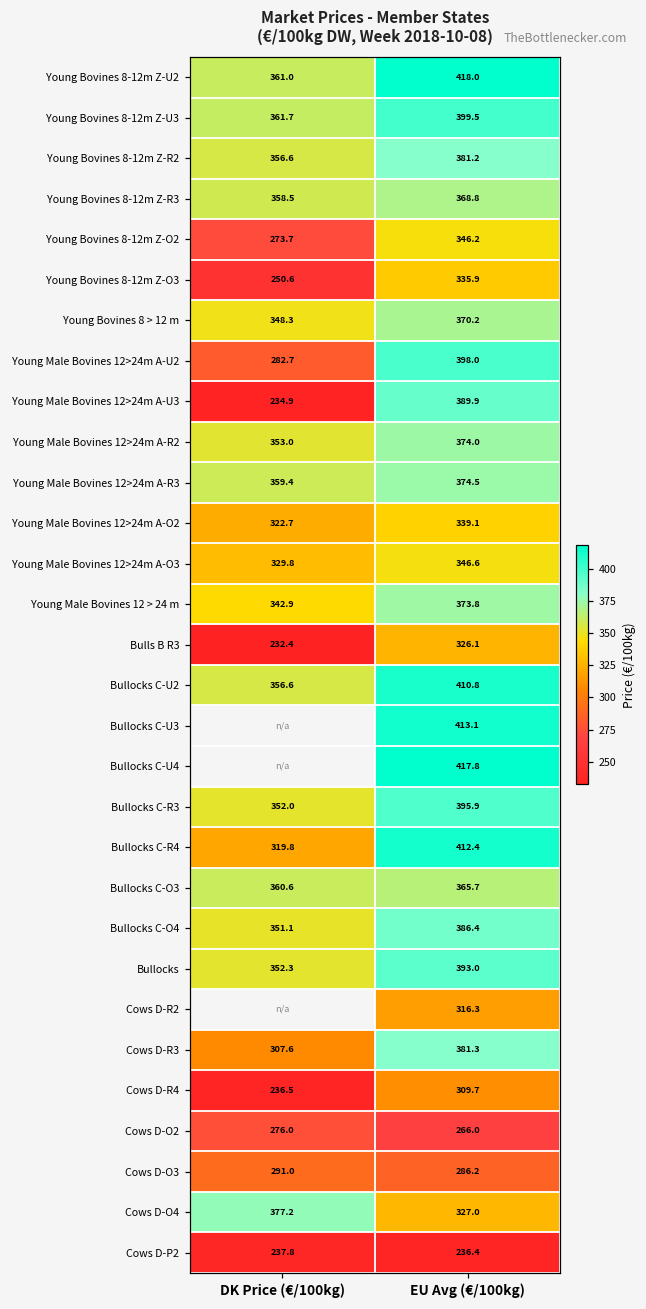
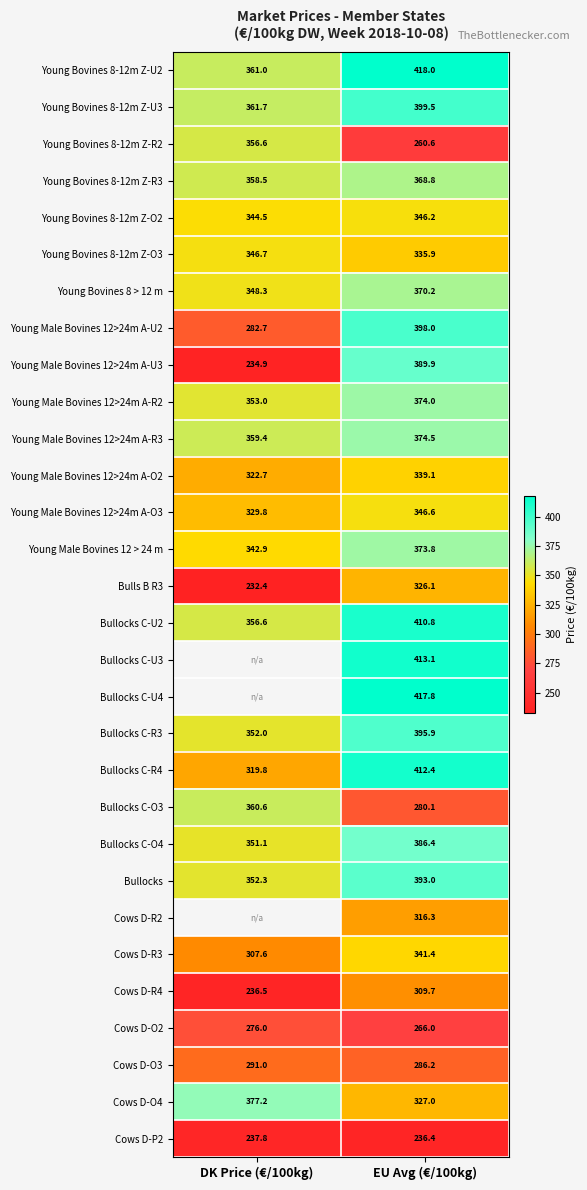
Young Bovines 8-12m Z-R2, EU Avg (€/100kg): 381.2 -> 260.6
Young Bovines 8-12m Z-O2, DK Price (€/100kg): 273.7 -> 344.5
Young Bovines 8-12m Z-O3, DK Price (€/100kg): 250.6 -> 346.7
Bullocks C-O3, EU Avg (€/100kg): 365.7 -> 280.1
Cows D-R3, EU Avg (€/100kg): 381.3 -> 341.4
